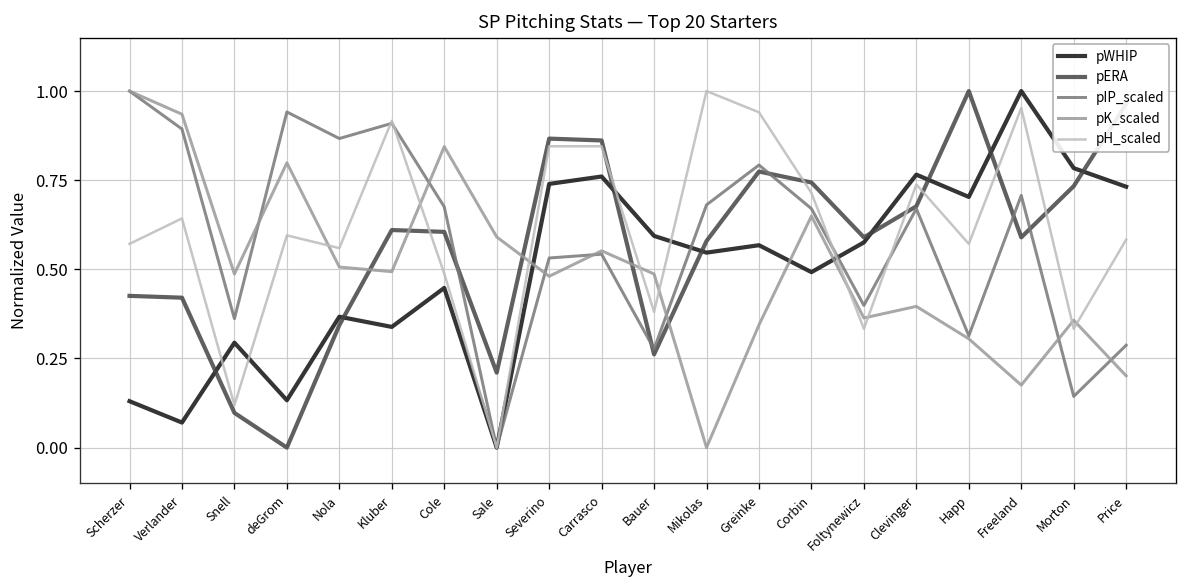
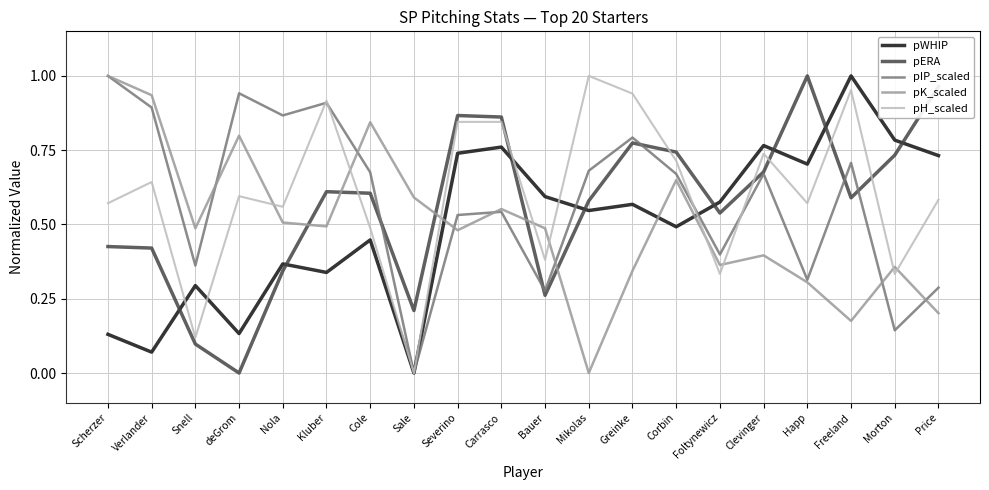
pERA, Foltynewicz: 0.59 -> 0.54
